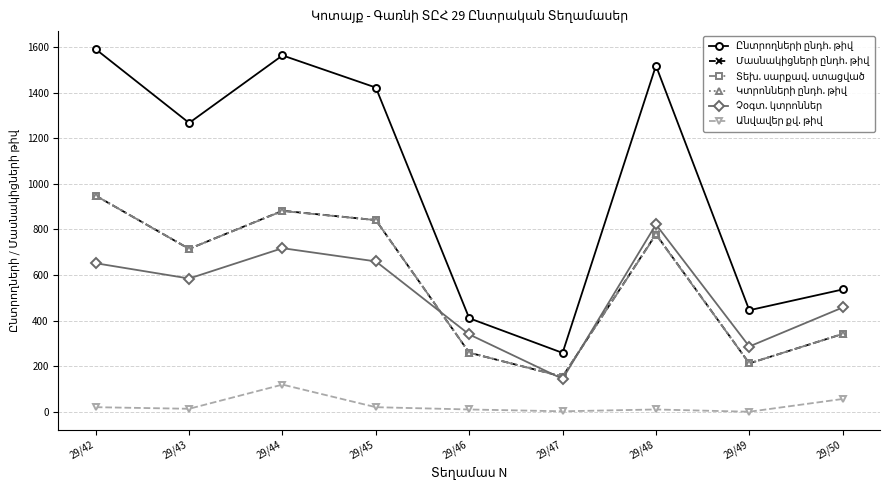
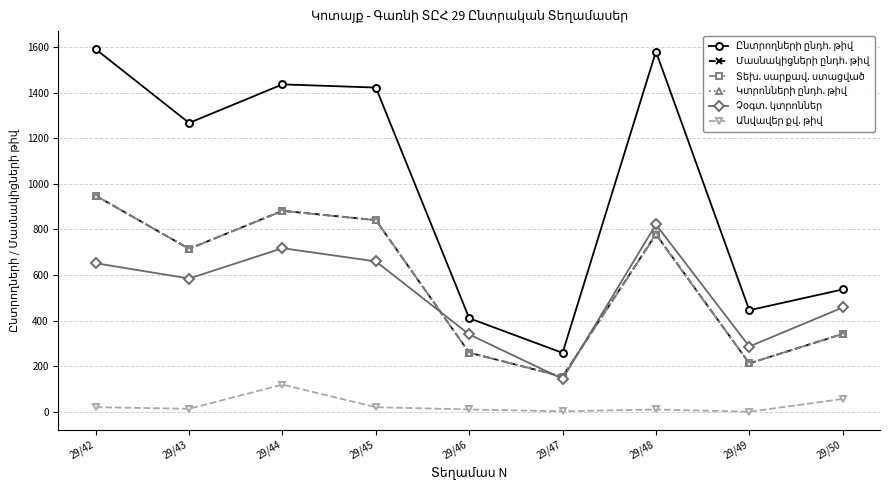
Ընտրողների ընդհ. թիվ, 29/44: 1560 -> 1440
Ընտրողների ընդհ. թիվ, 29/48: 1520 -> 1580
